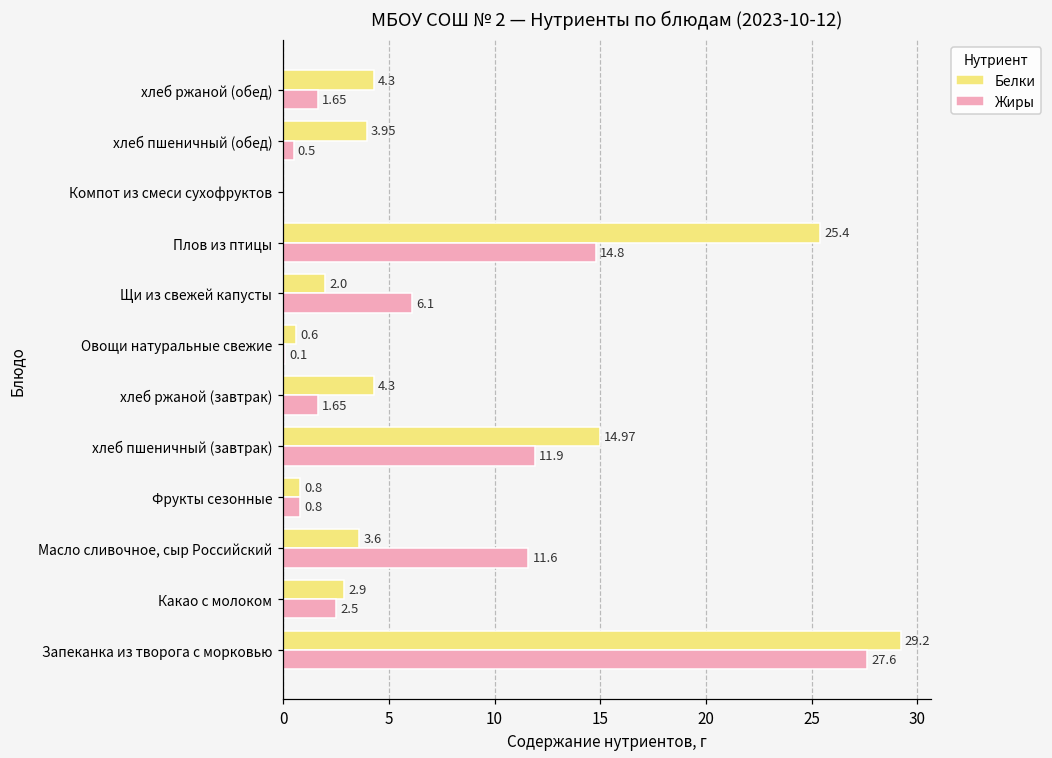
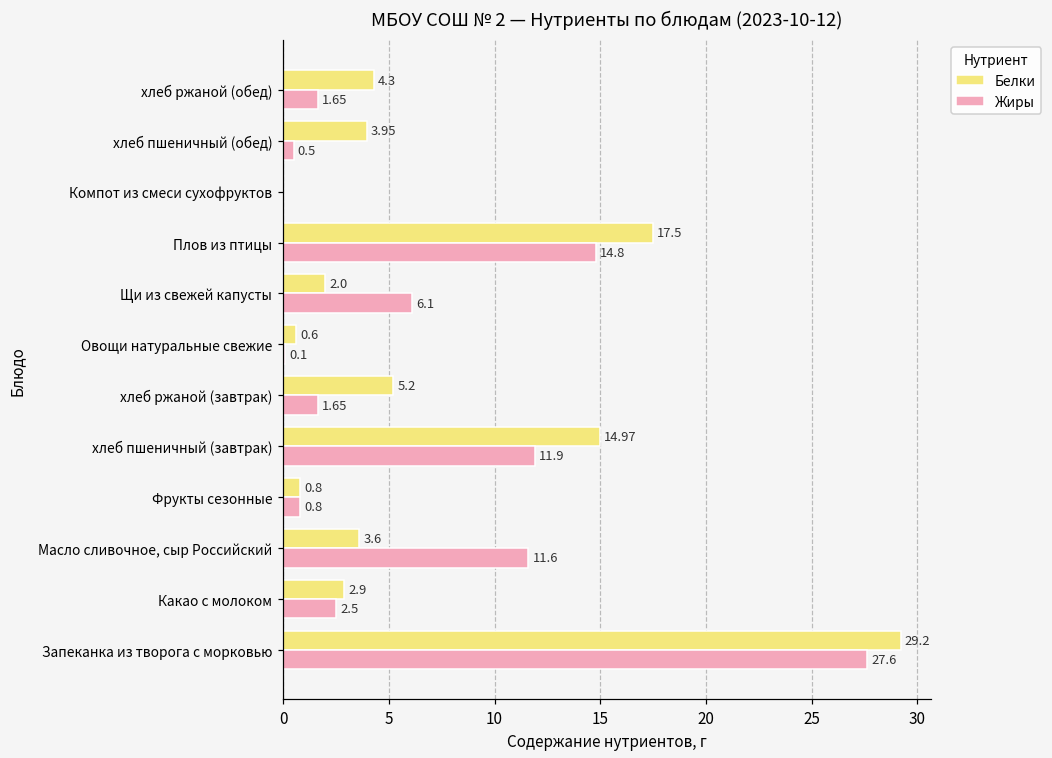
Белки, Плов из птицы: 25.4 -> 17.5
Белки, хлеб ржаной (завтрак): 4.3 -> 5.2
